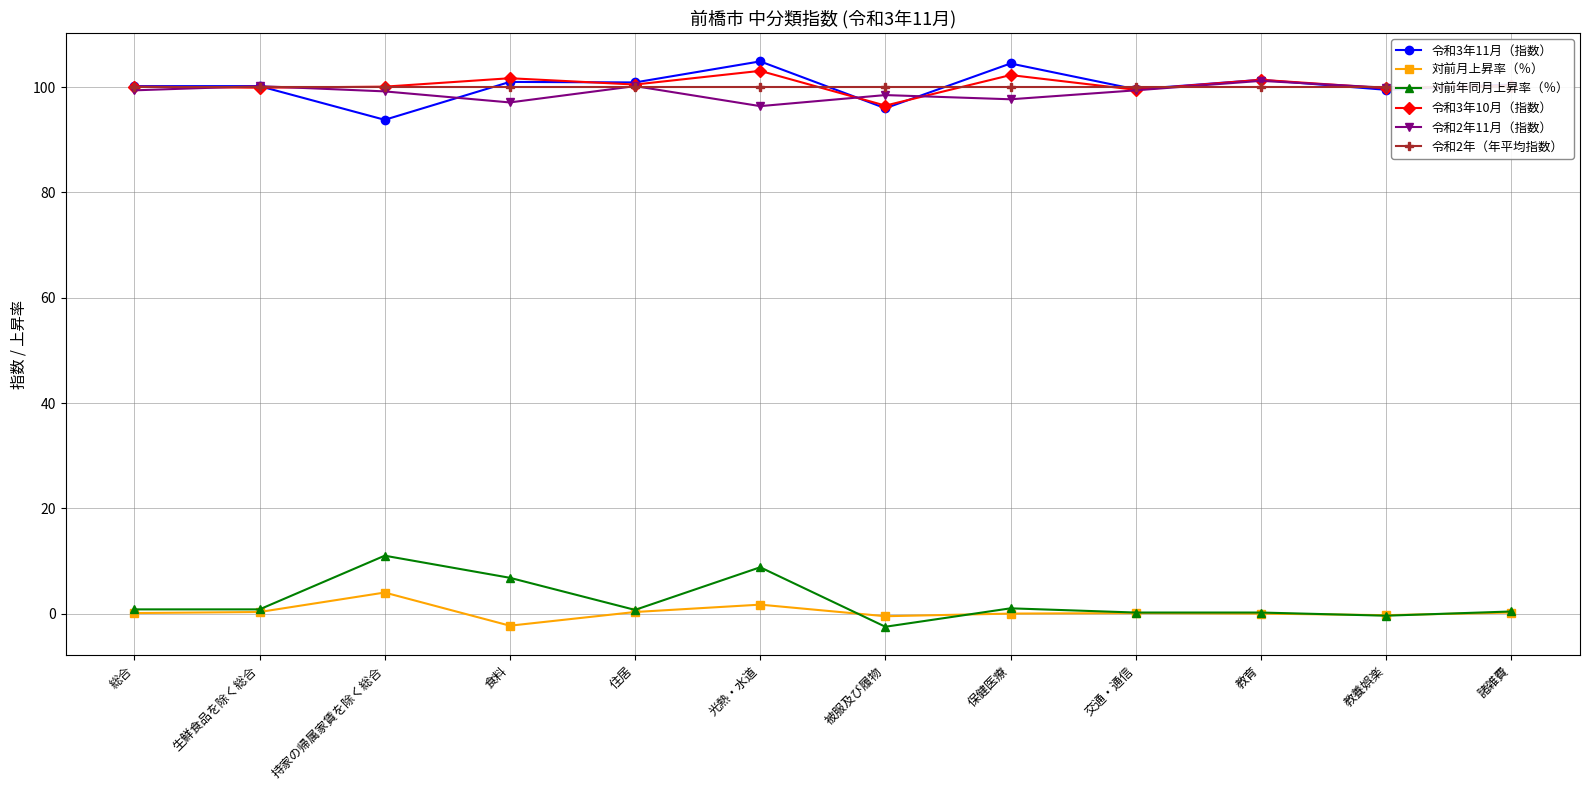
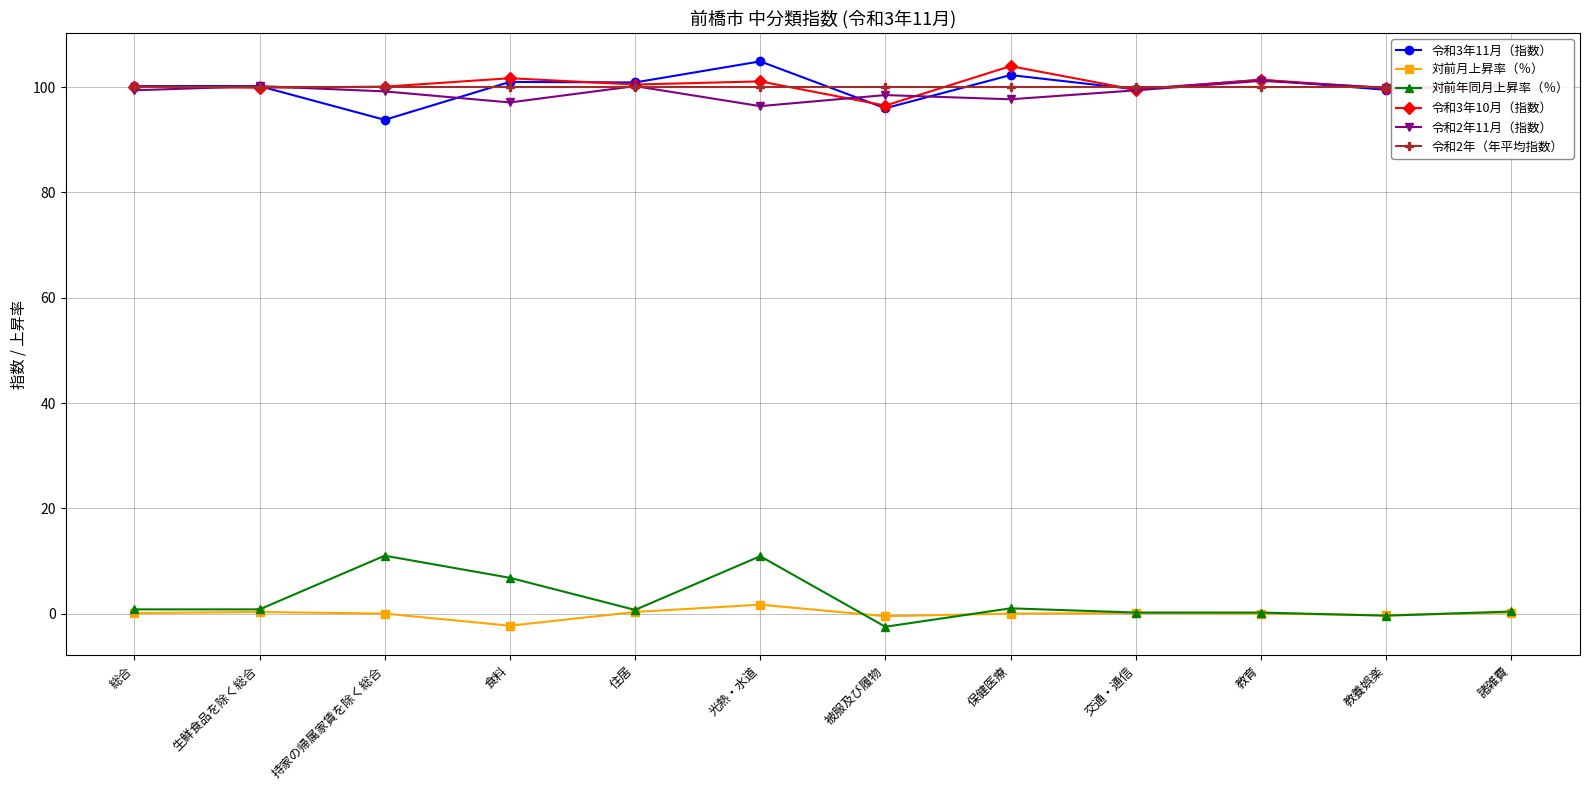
対前月上昇率（％）, 持家の帰属家賃を除く総合: 4 -> 0
対前年同月上昇率（％）, 光熱・水道: 9 -> 11
令和3年10月（指数）, 光熱・水道: 103 -> 101
令和3年11月（指数）, 保健医療: 105 -> 102
令和3年10月（指数）, 保健医療: 102 -> 104
